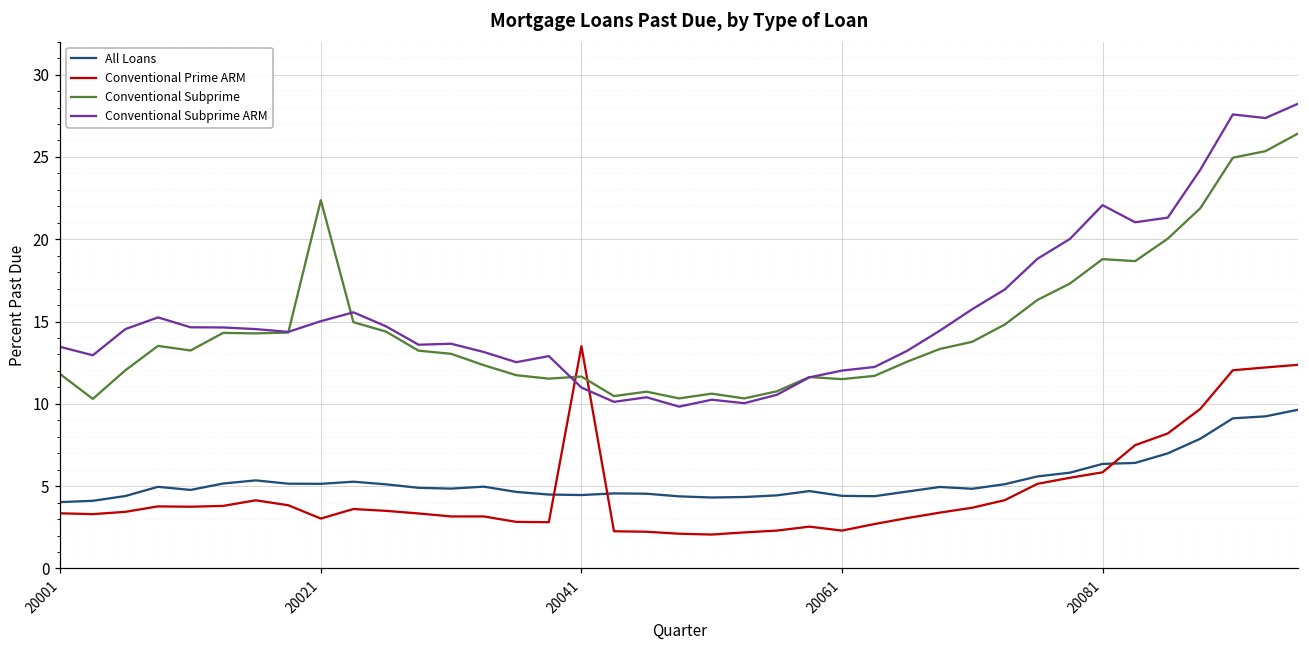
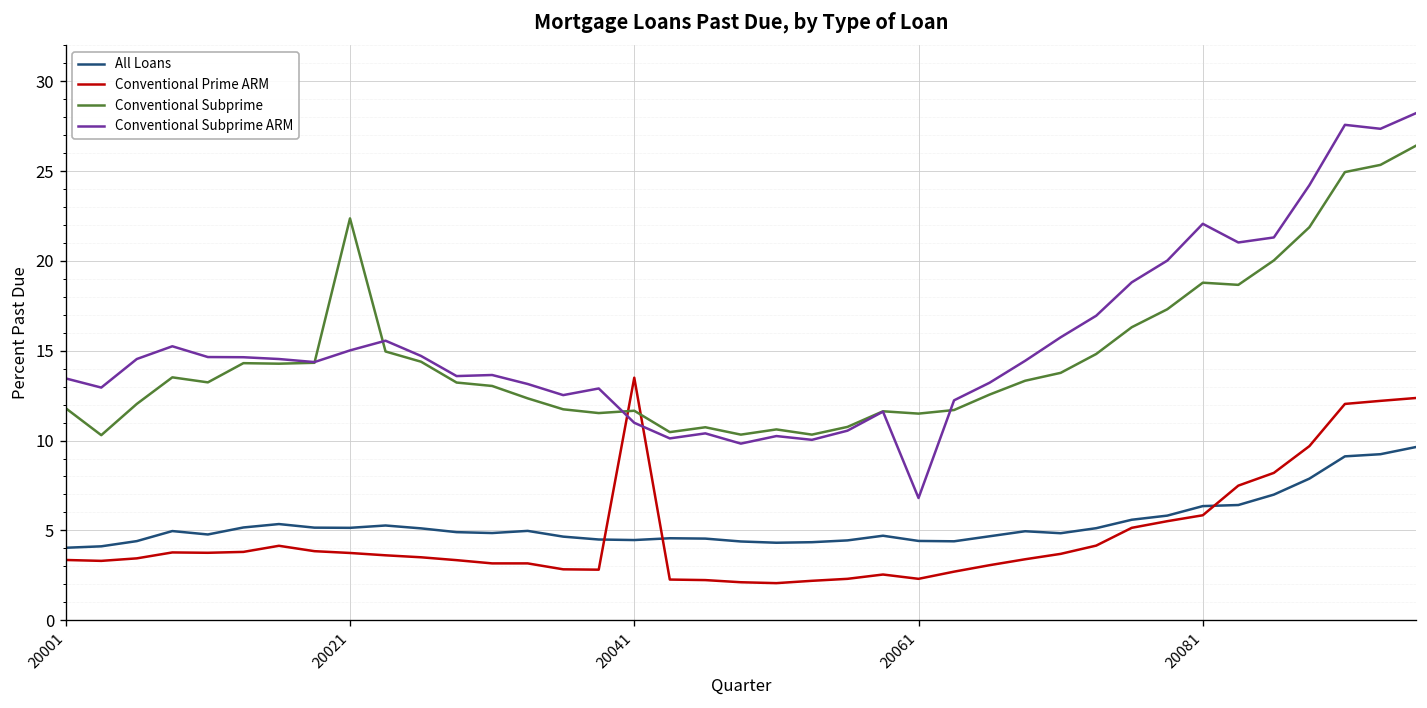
Conventional Prime ARM, 20021: 3.0 -> 3.7
Conventional Subprime ARM, 20061: 12.0 -> 6.8
